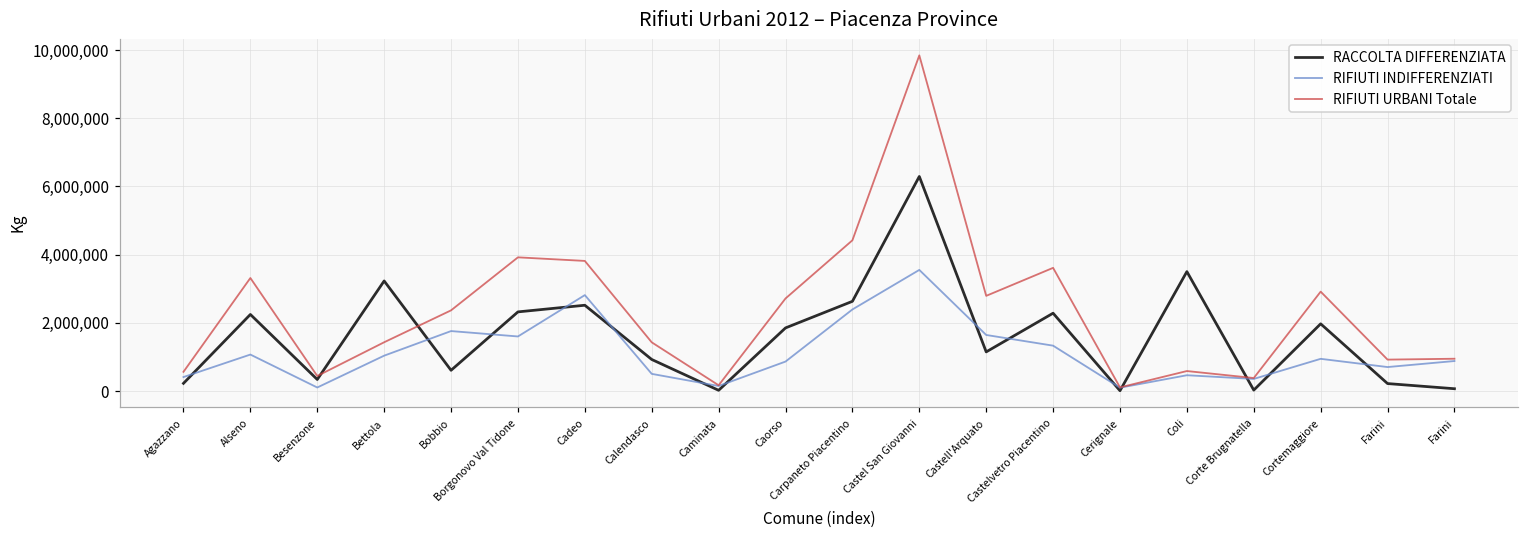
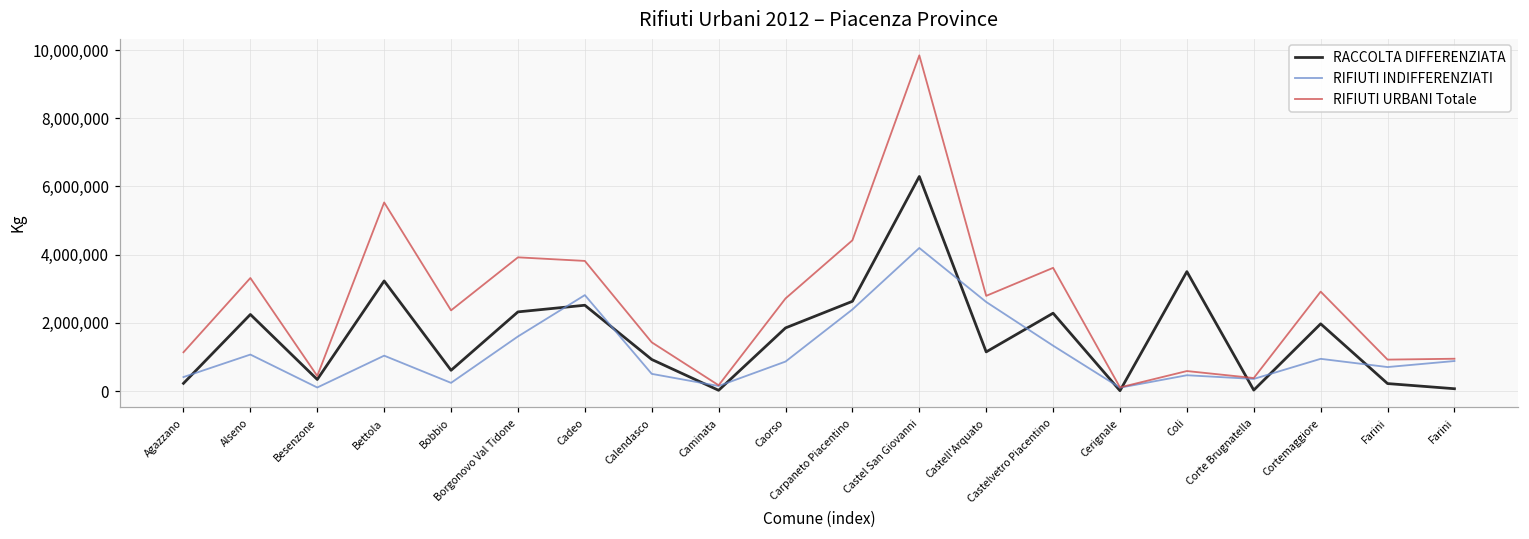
RIFIUTI URBANI Totale, Agazzano: 600,000 -> 1,100,000
RIFIUTI URBANI Totale, Bettola: 1,400,000 -> 5,500,000
RIFIUTI INDIFFERENZIATI, Bobbio: 1,800,000 -> 200,000
RIFIUTI INDIFFERENZIATI, Castel San Giovanni: 3,600,000 -> 4,200,000
RIFIUTI INDIFFERENZIATI, Castell'Arquato: 1,600,000 -> 2,600,000
